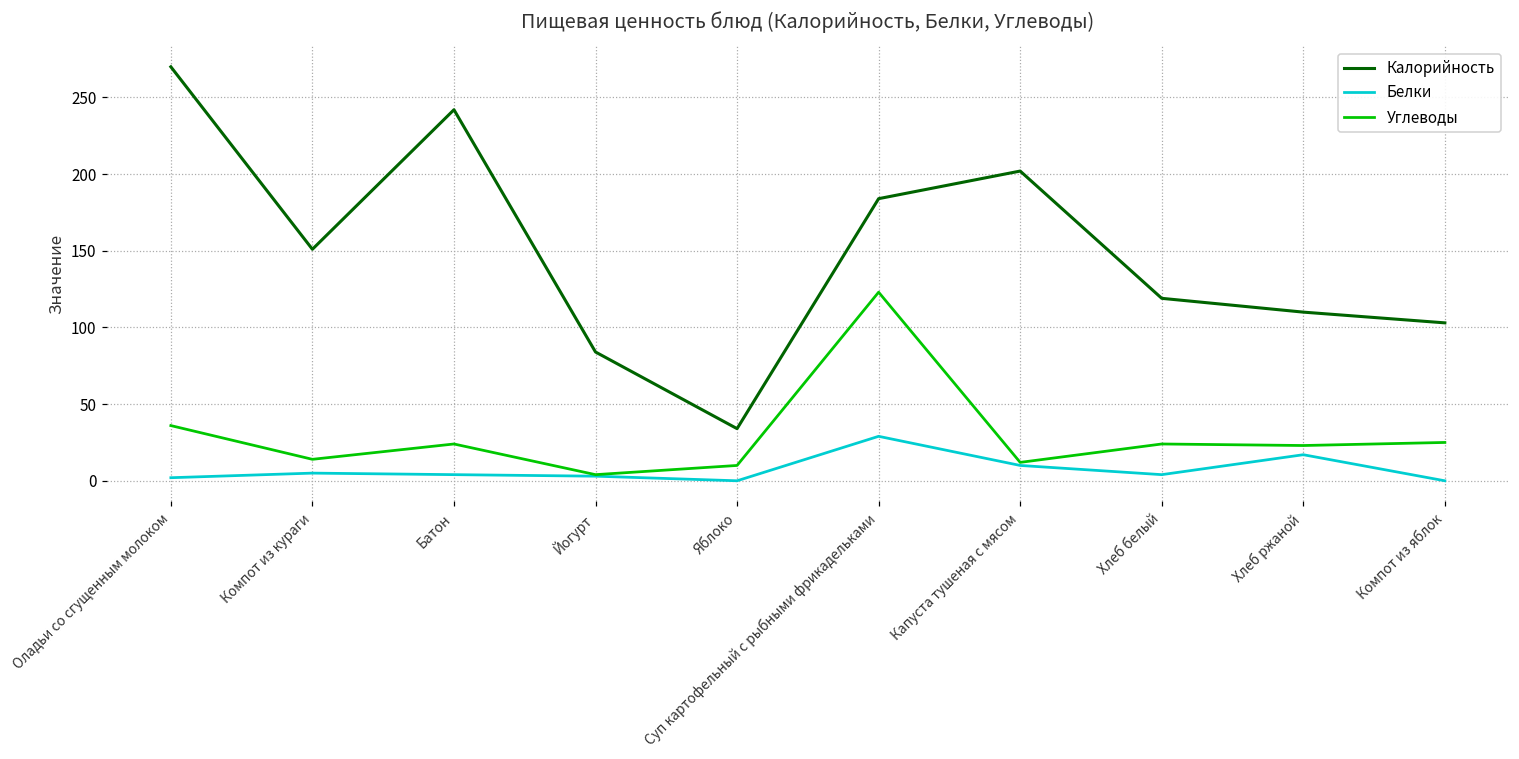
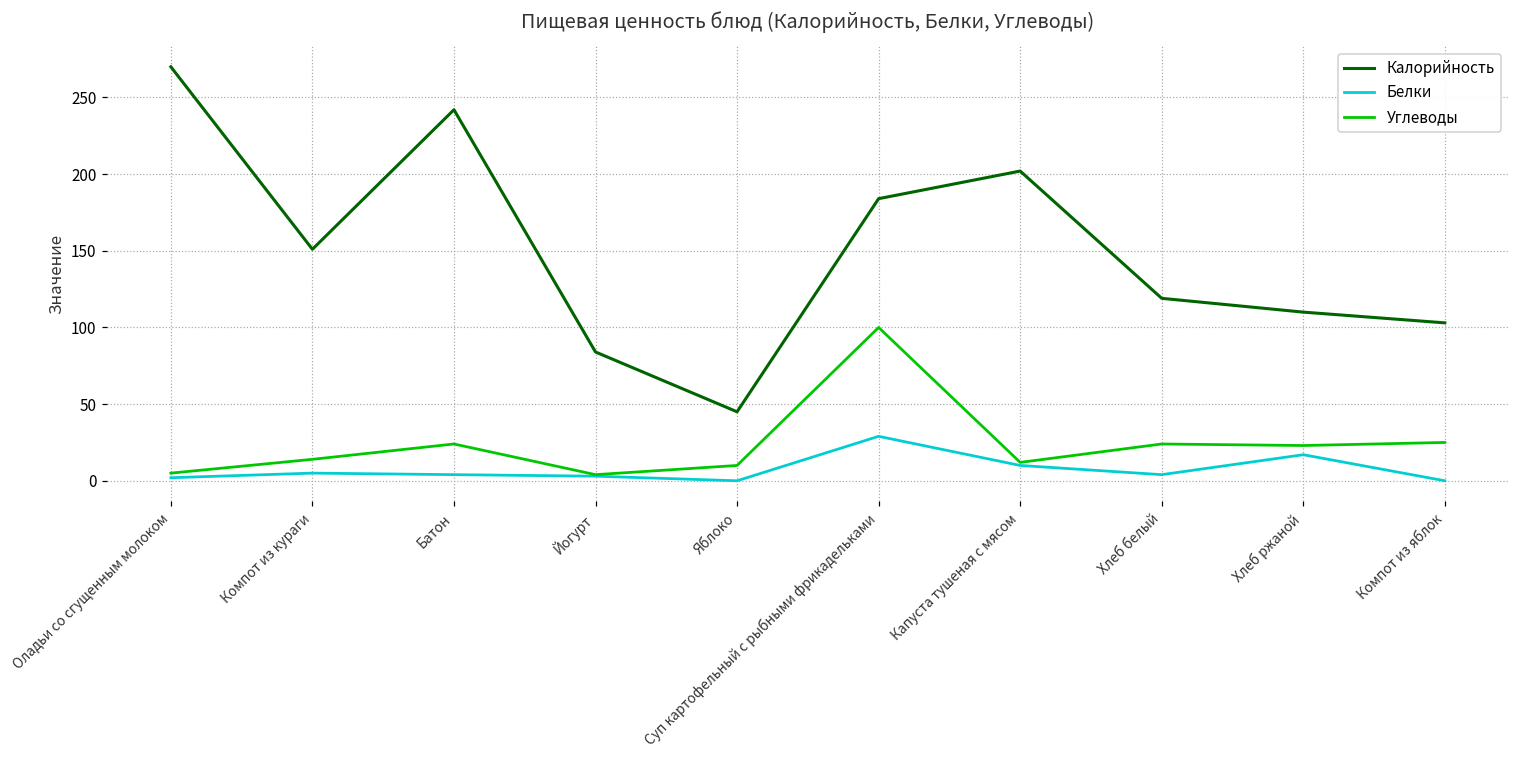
Углеводы, Оладьи со сгущенным молоком: 36 -> 5
Калорийность, Яблоко: 34 -> 45
Углеводы, Суп картофельный с рыбными фрикадельками: 123 -> 100
